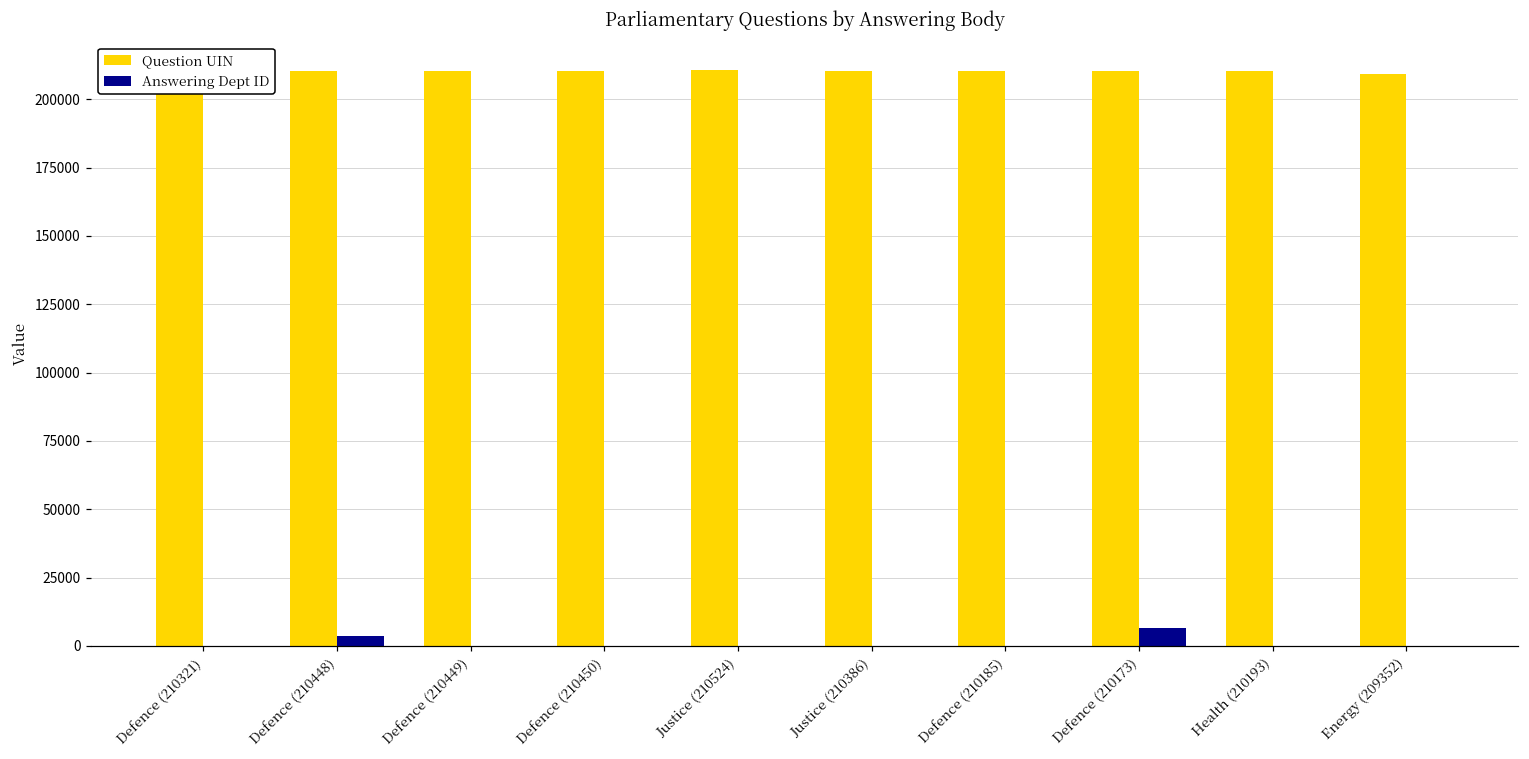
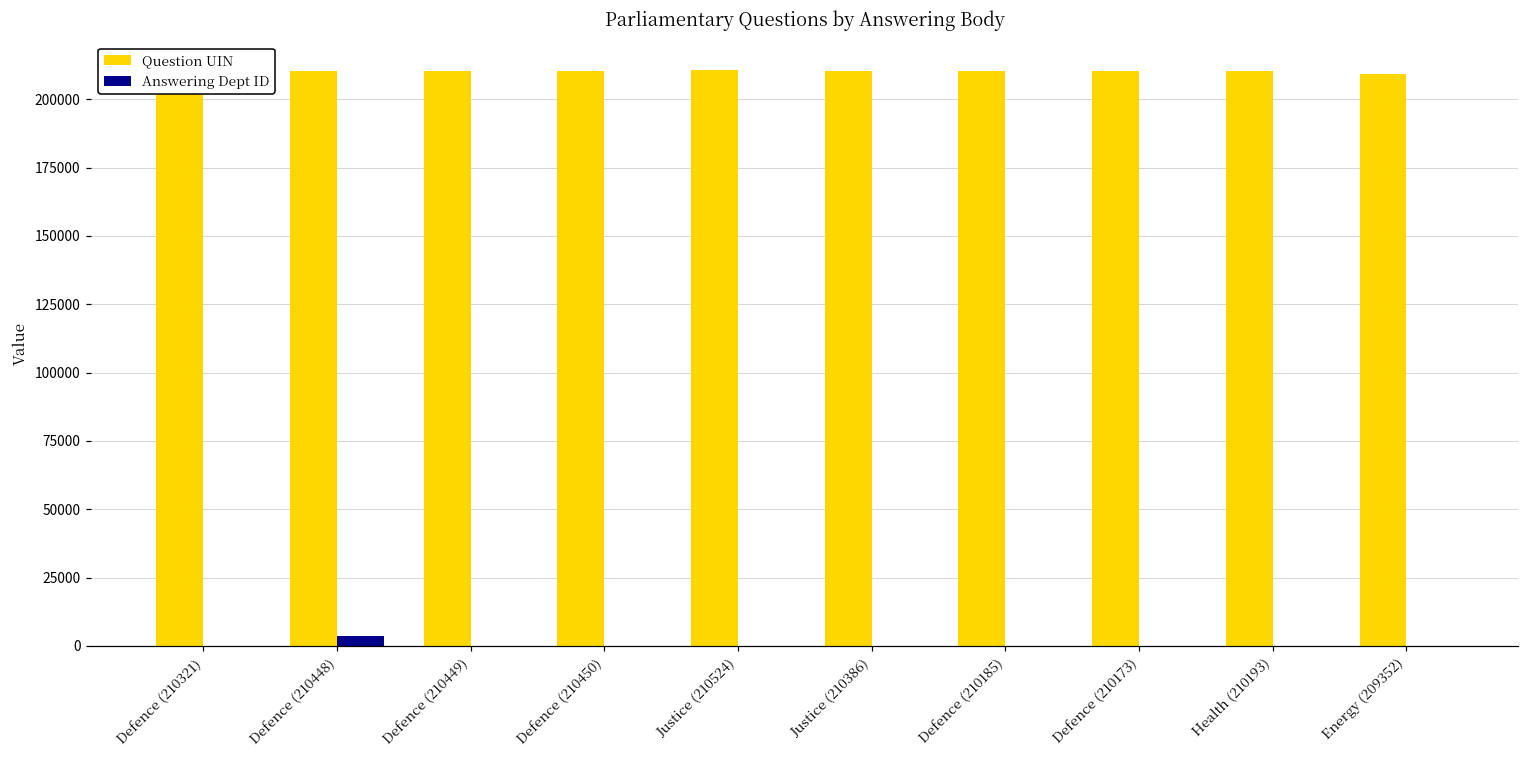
Answering Dept ID, Defence (210173): 7000 -> 0
